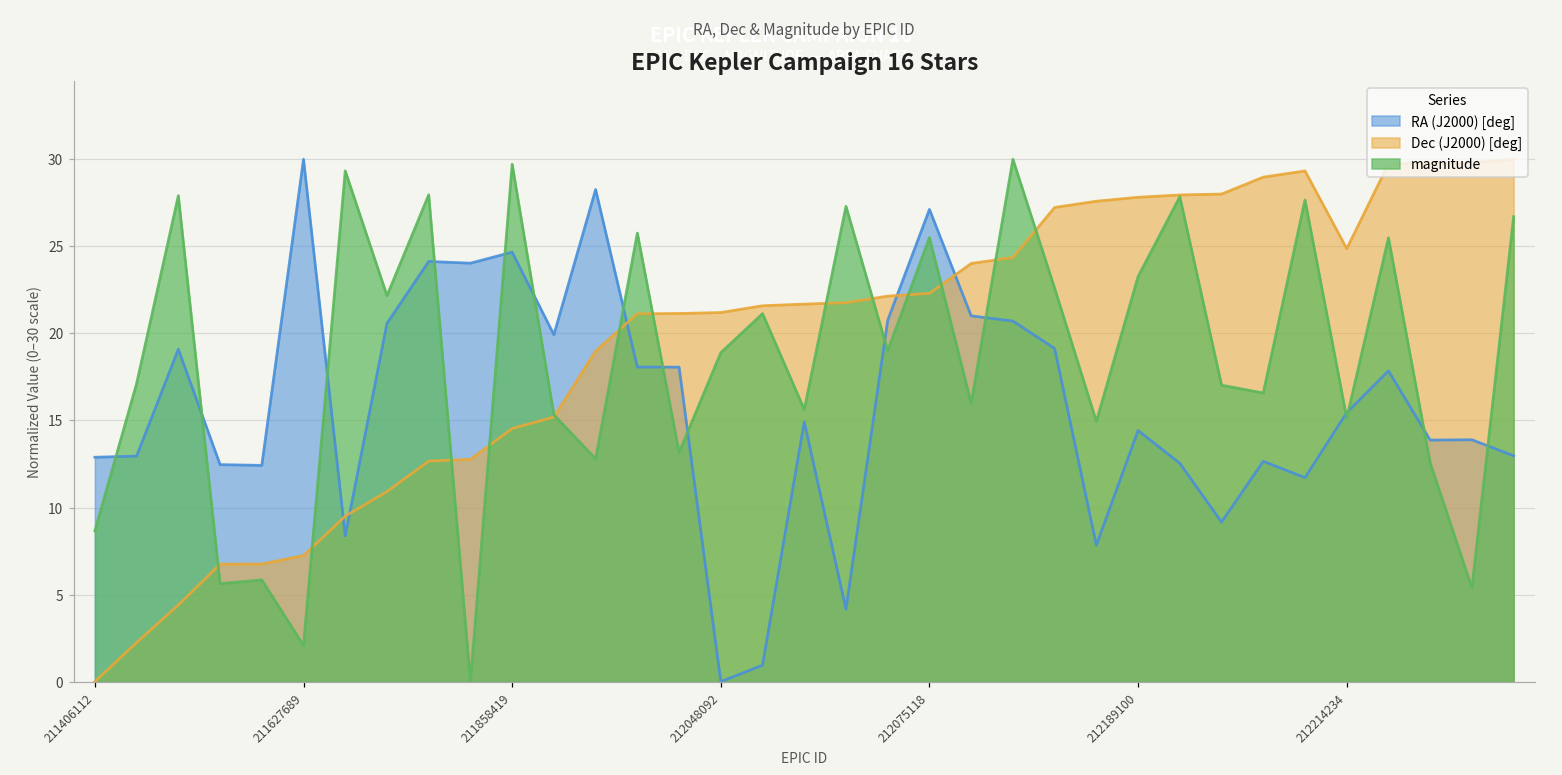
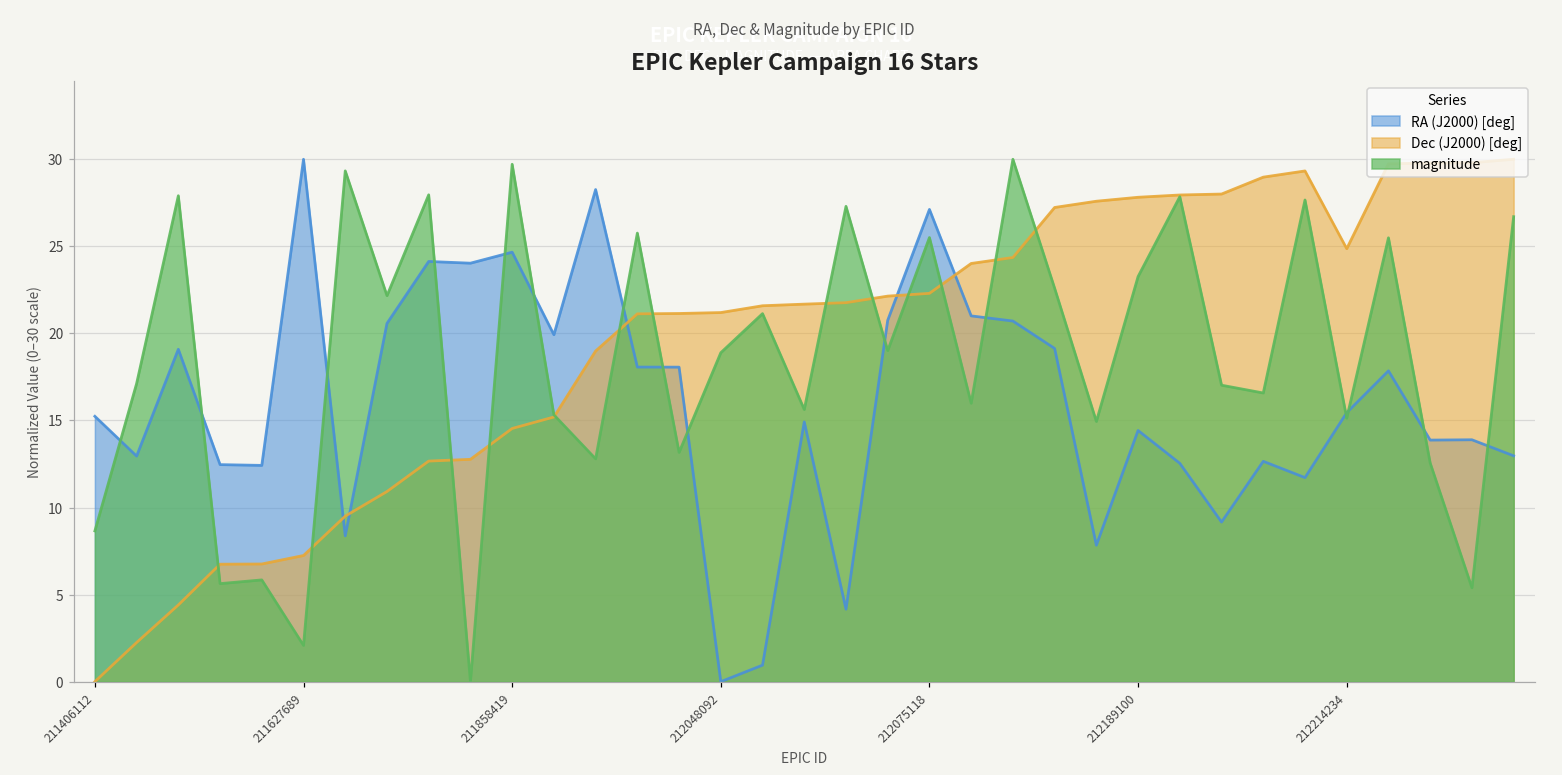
RA (J2000) [deg], 211406112: 12.9 -> 15.2
